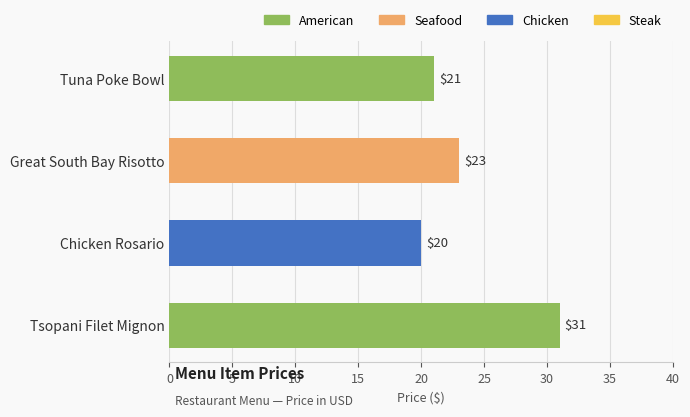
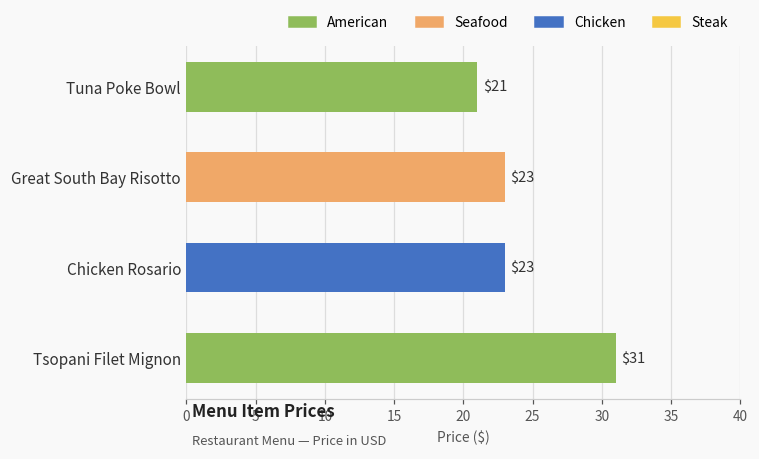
Chicken Rosario: $20 -> $23
